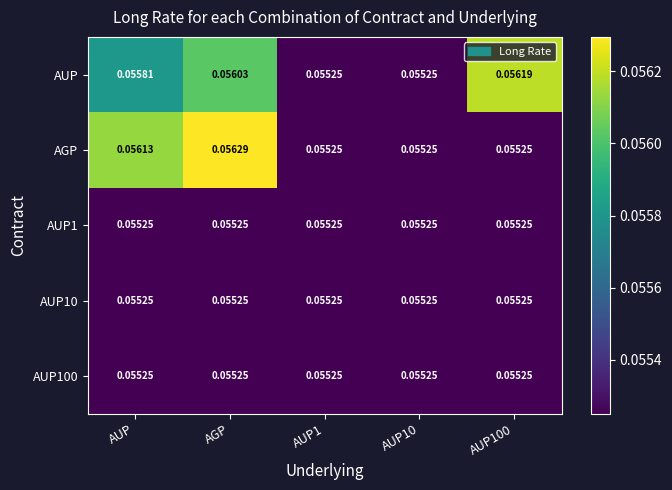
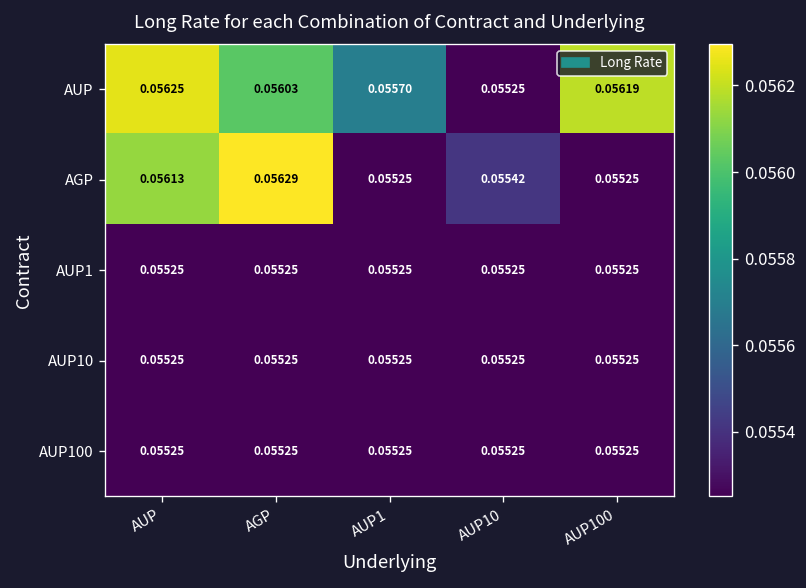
AUP, AUP: 0.05581 -> 0.05625
AUP, AUP1: 0.05525 -> 0.05570
AGP, AUP10: 0.05525 -> 0.05542
